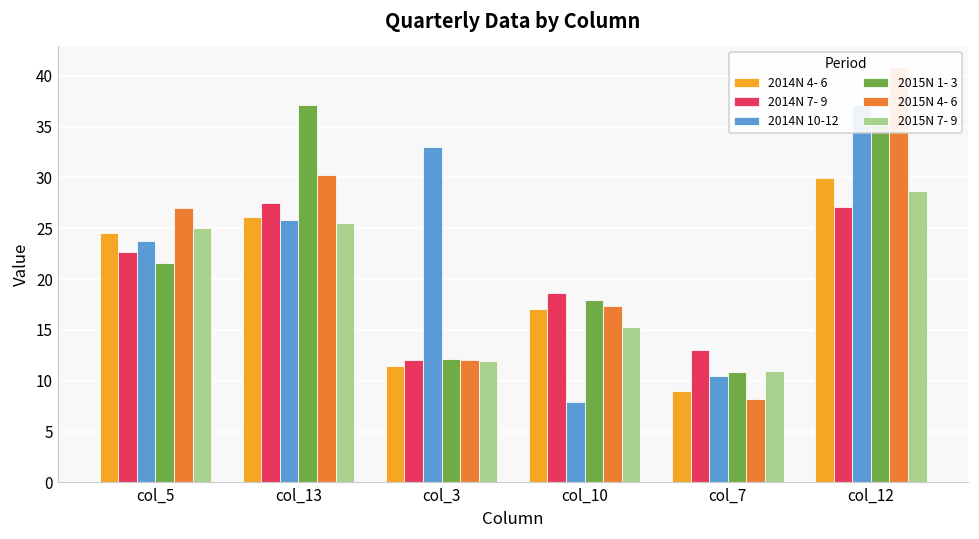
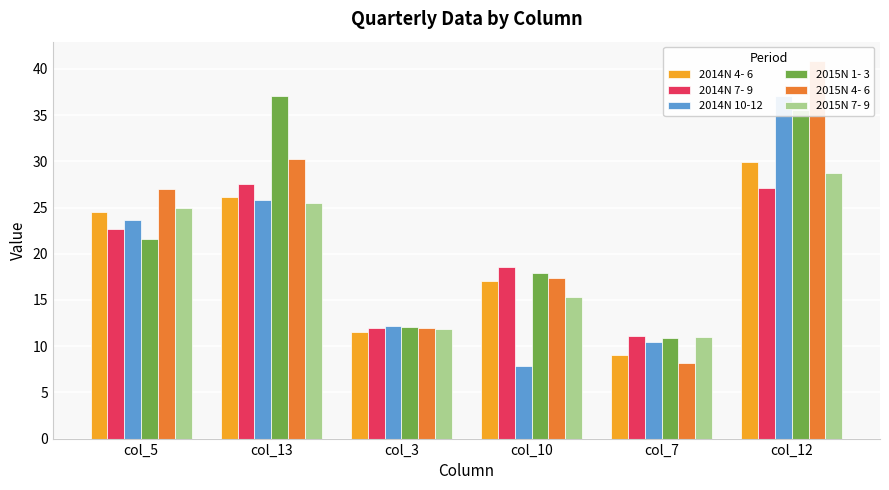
2014N 10-12, col_3: 33 -> 12
2014N 7- 9, col_7: 13 -> 11
